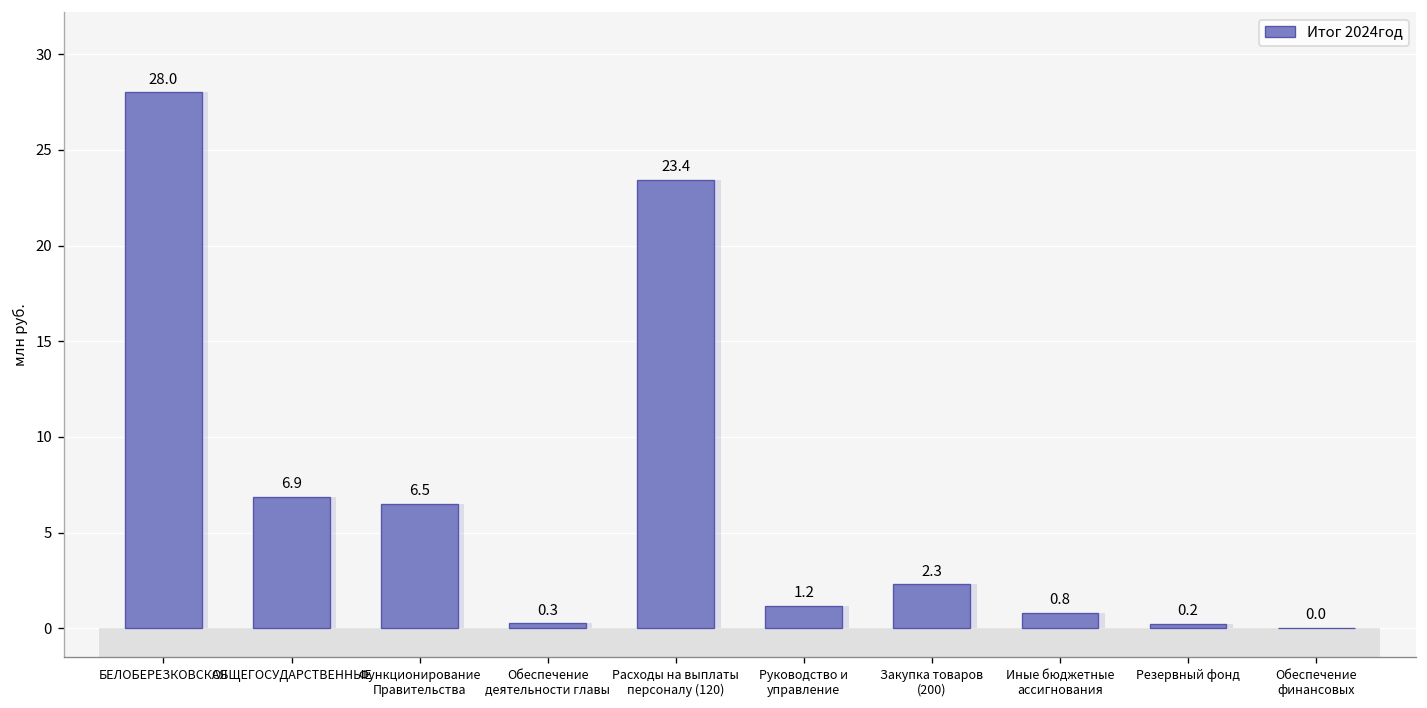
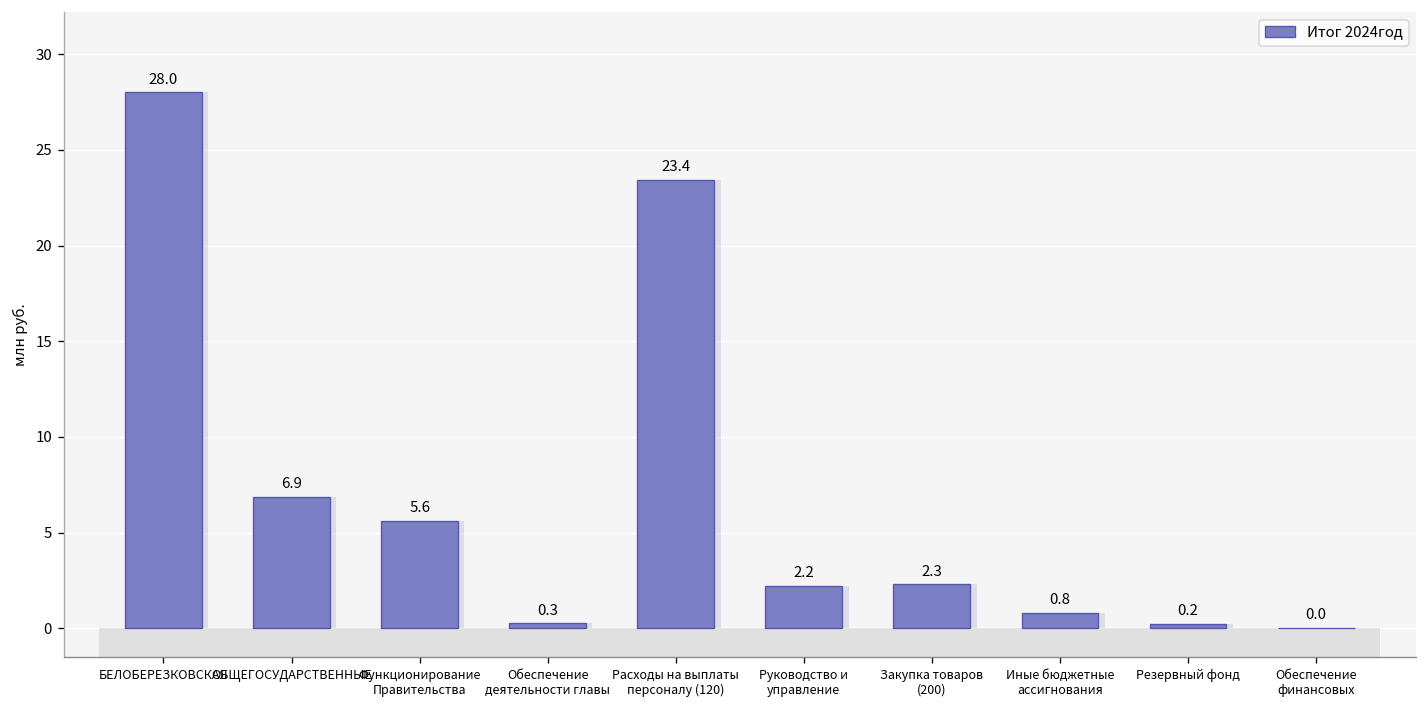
Функционирование Правительства: 6.5 -> 5.6
Руководство и управление: 1.2 -> 2.2
